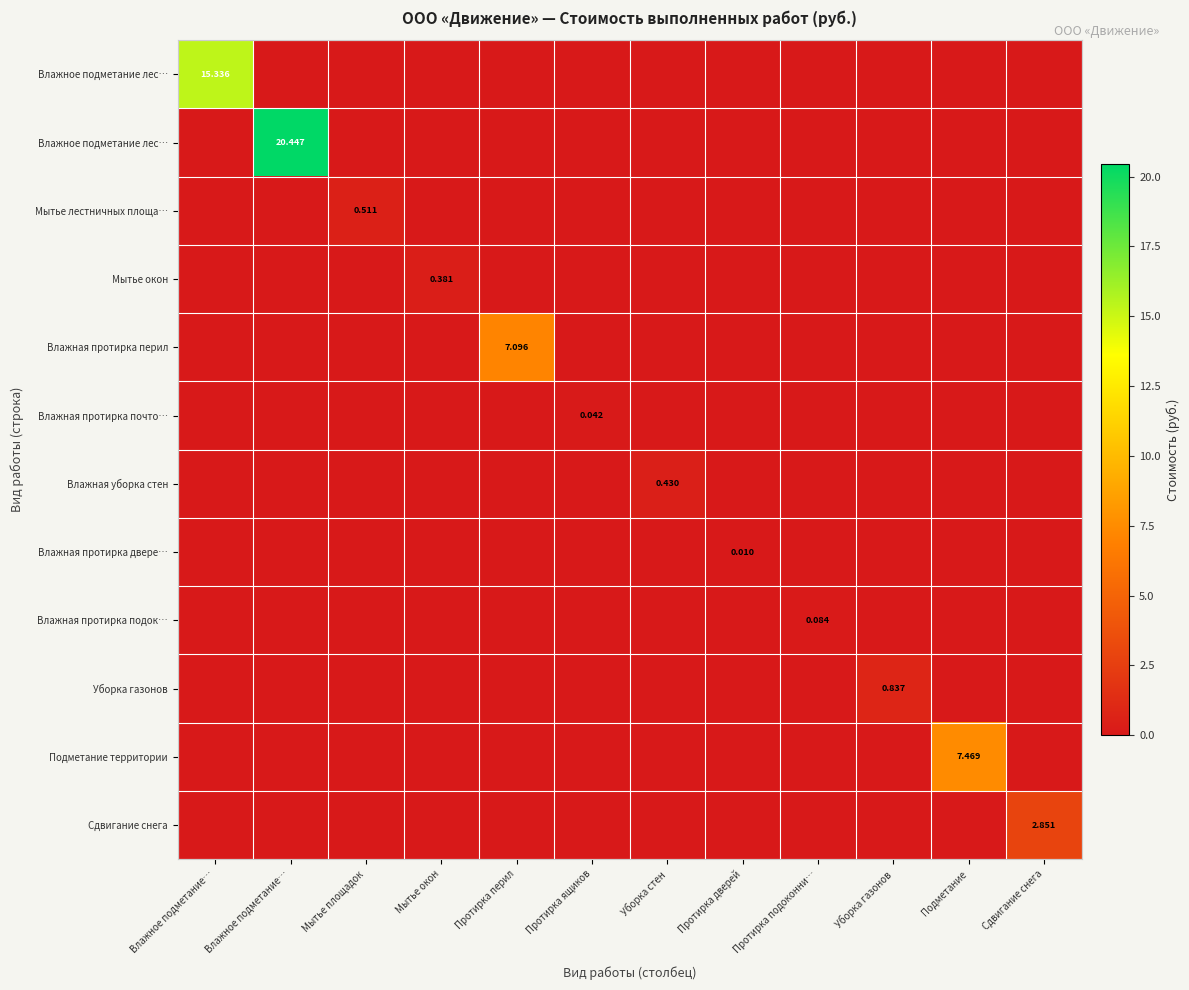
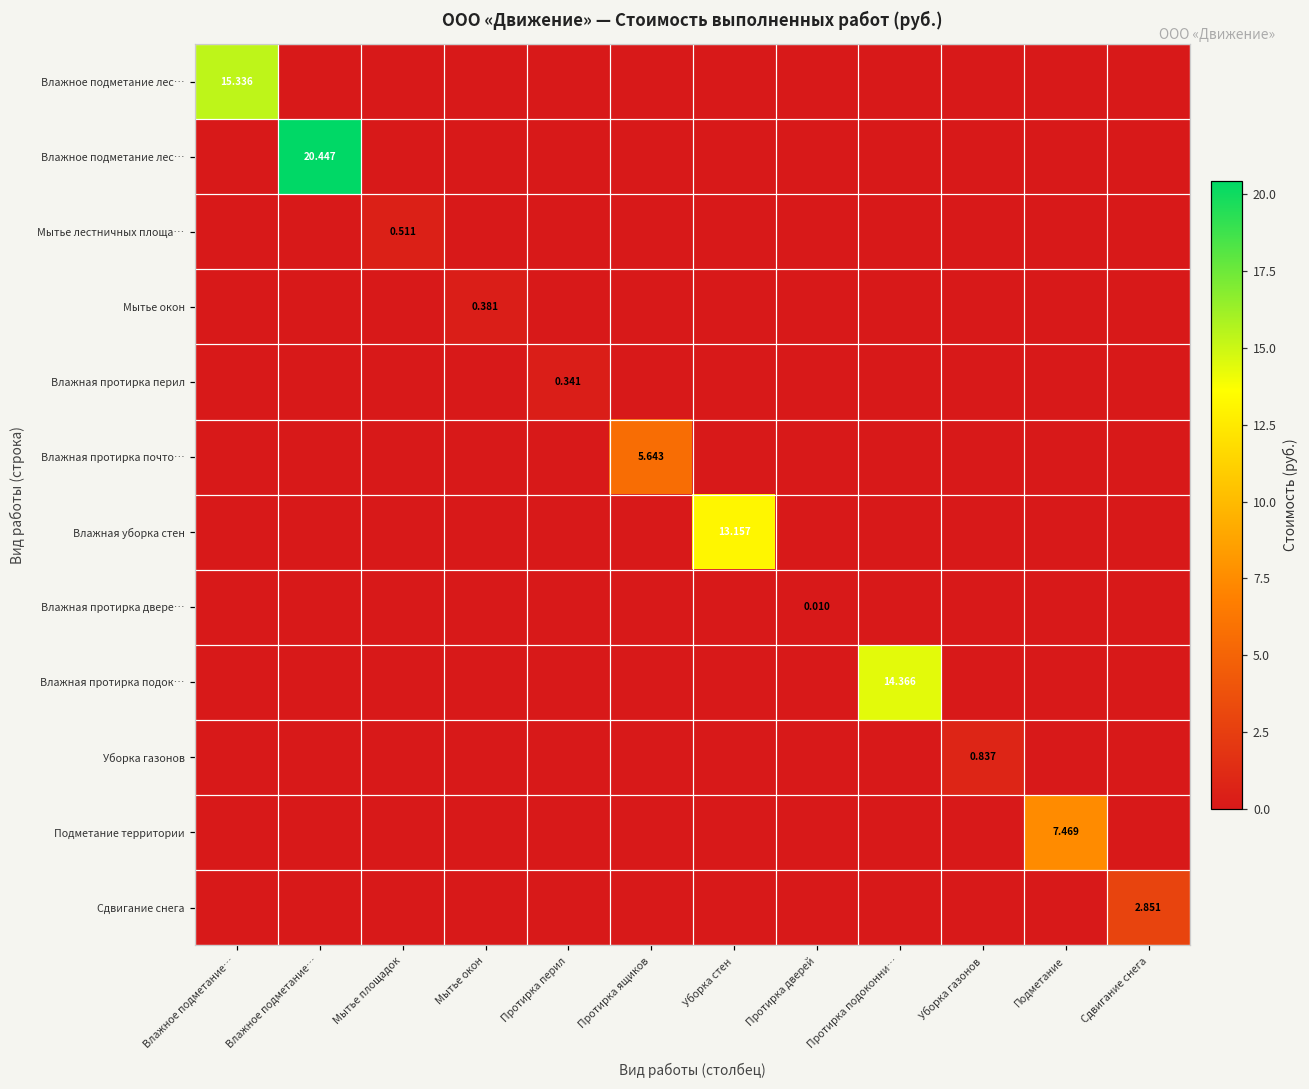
Влажная протирка перил, Протирка перил: 7.096 -> 0.341
Влажная протирка почто…, Протирка ящиков: 0.042 -> 5.643
Влажная уборка стен, Уборка стен: 0.430 -> 13.157
Влажная протирка подок…, Протирка подоконни…: 0.084 -> 14.366
